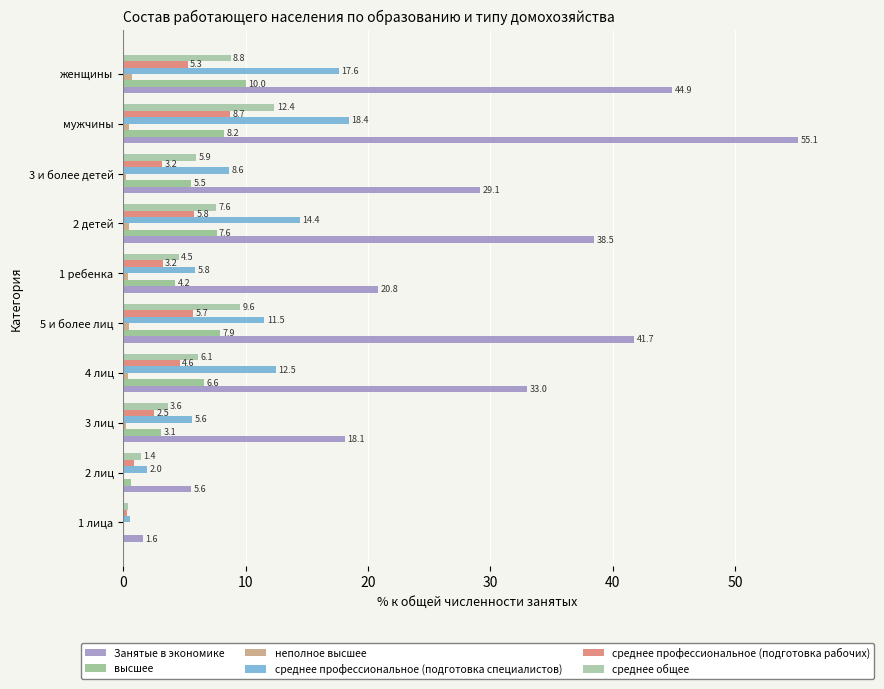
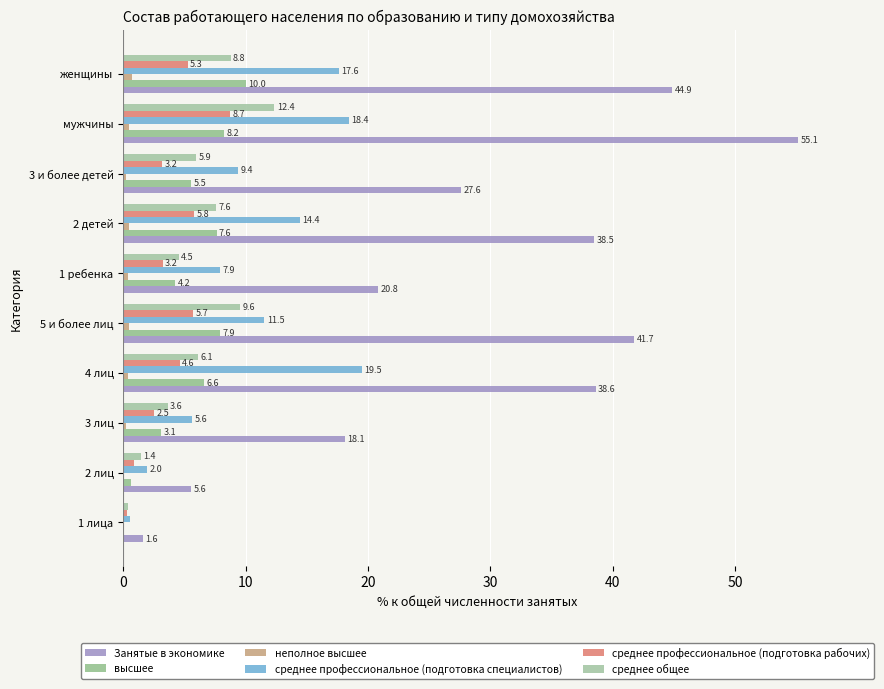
среднее профессиональное (подготовка специалистов), 3 и более детей: 8.6 -> 9.4
Занятые в экономике, 3 и более детей: 29.1 -> 27.6
среднее профессиональное (подготовка специалистов), 1 ребенка: 5.8 -> 7.9
среднее профессиональное (подготовка специалистов), 4 лиц: 12.5 -> 19.5
Занятые в экономике, 4 лиц: 33.0 -> 38.6
